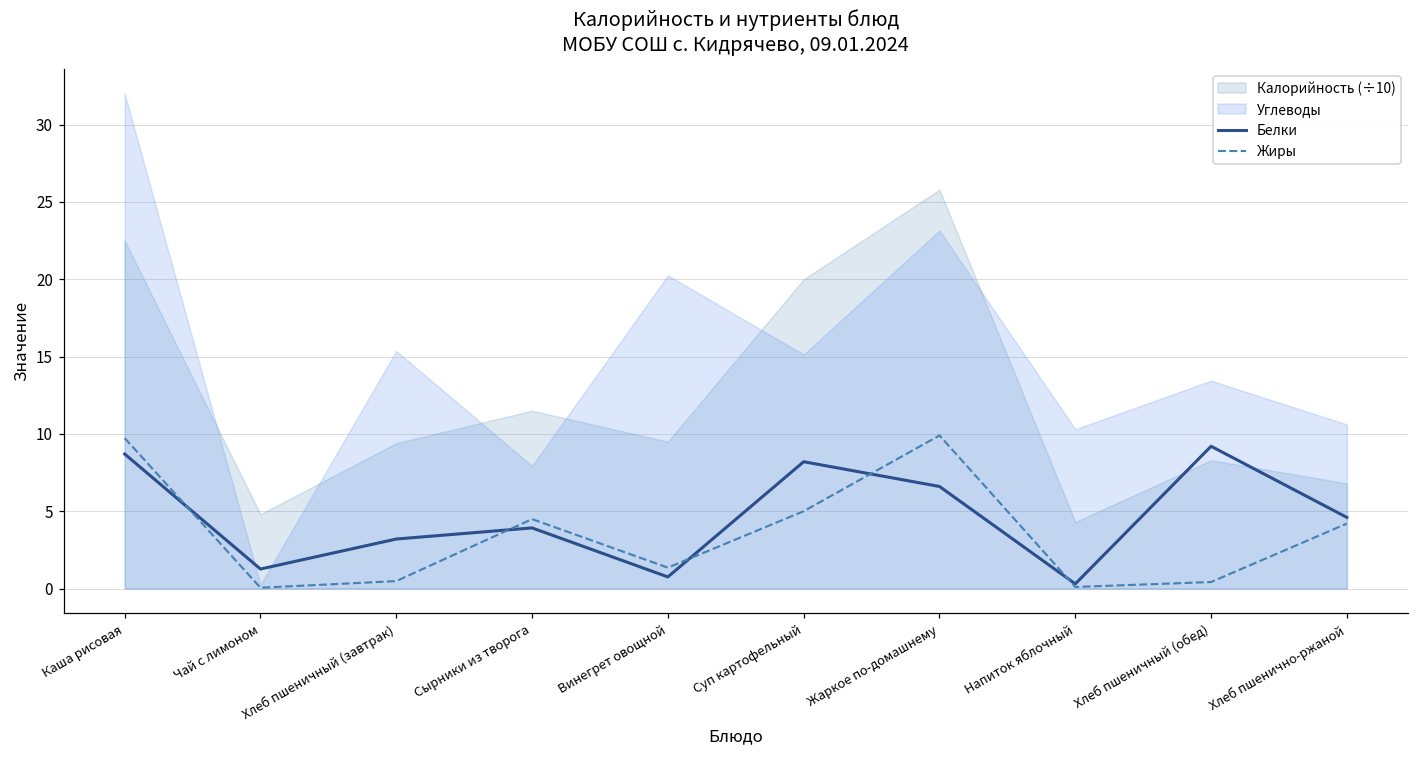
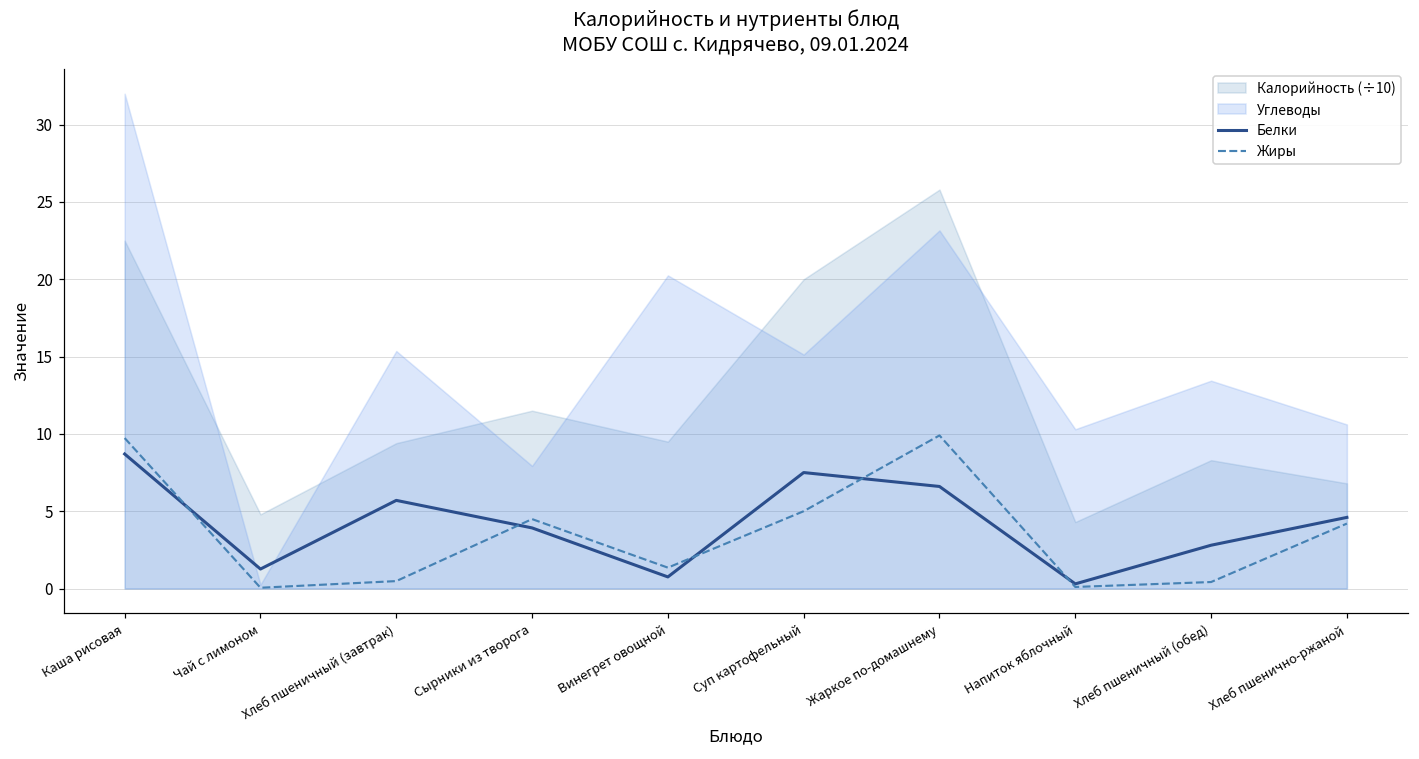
Белки, Хлеб пшеничный (завтрак): 3.2 -> 5.7
Белки, Суп картофельный: 8.2 -> 7.5
Белки, Хлеб пшеничный (обед): 9.2 -> 2.8
